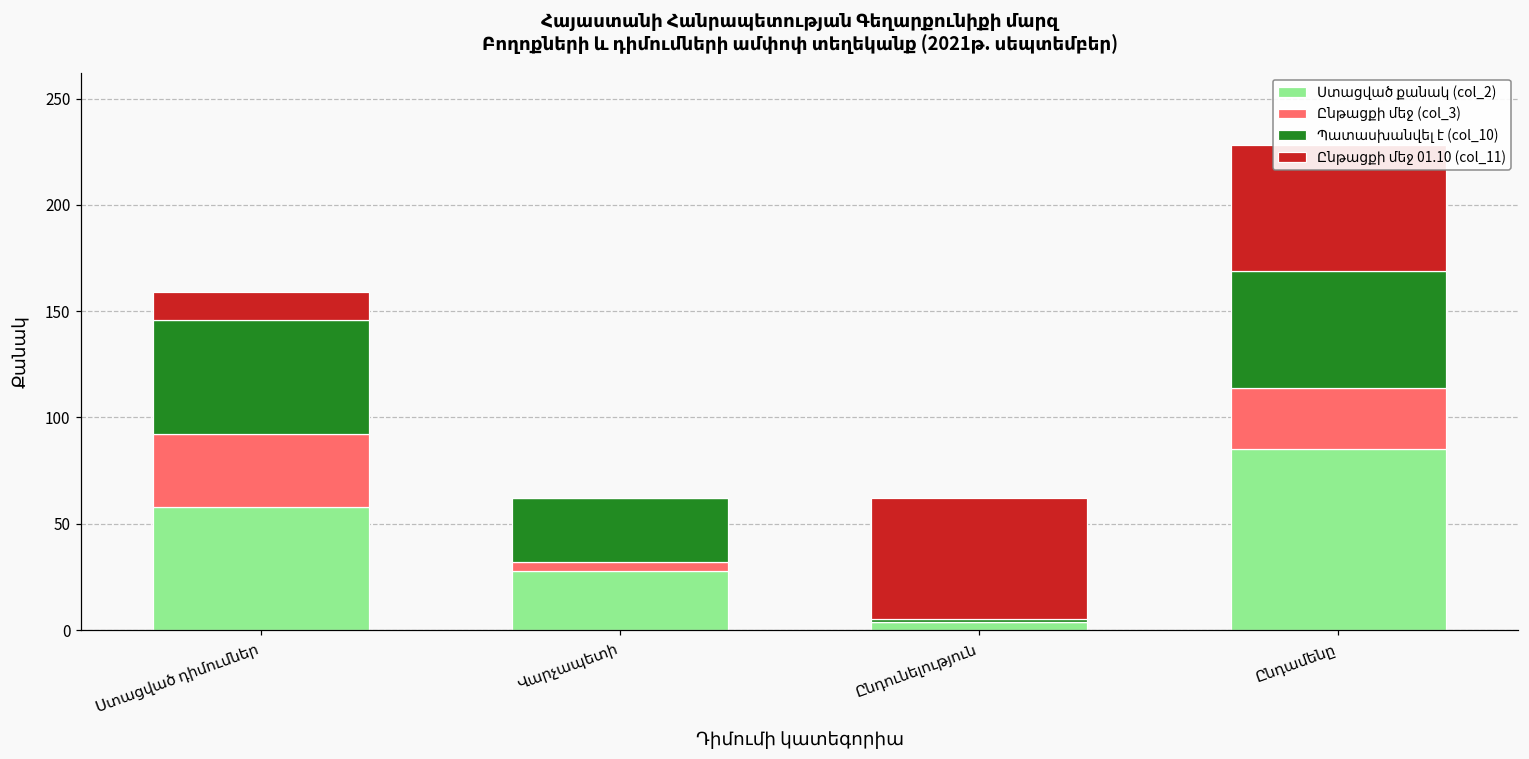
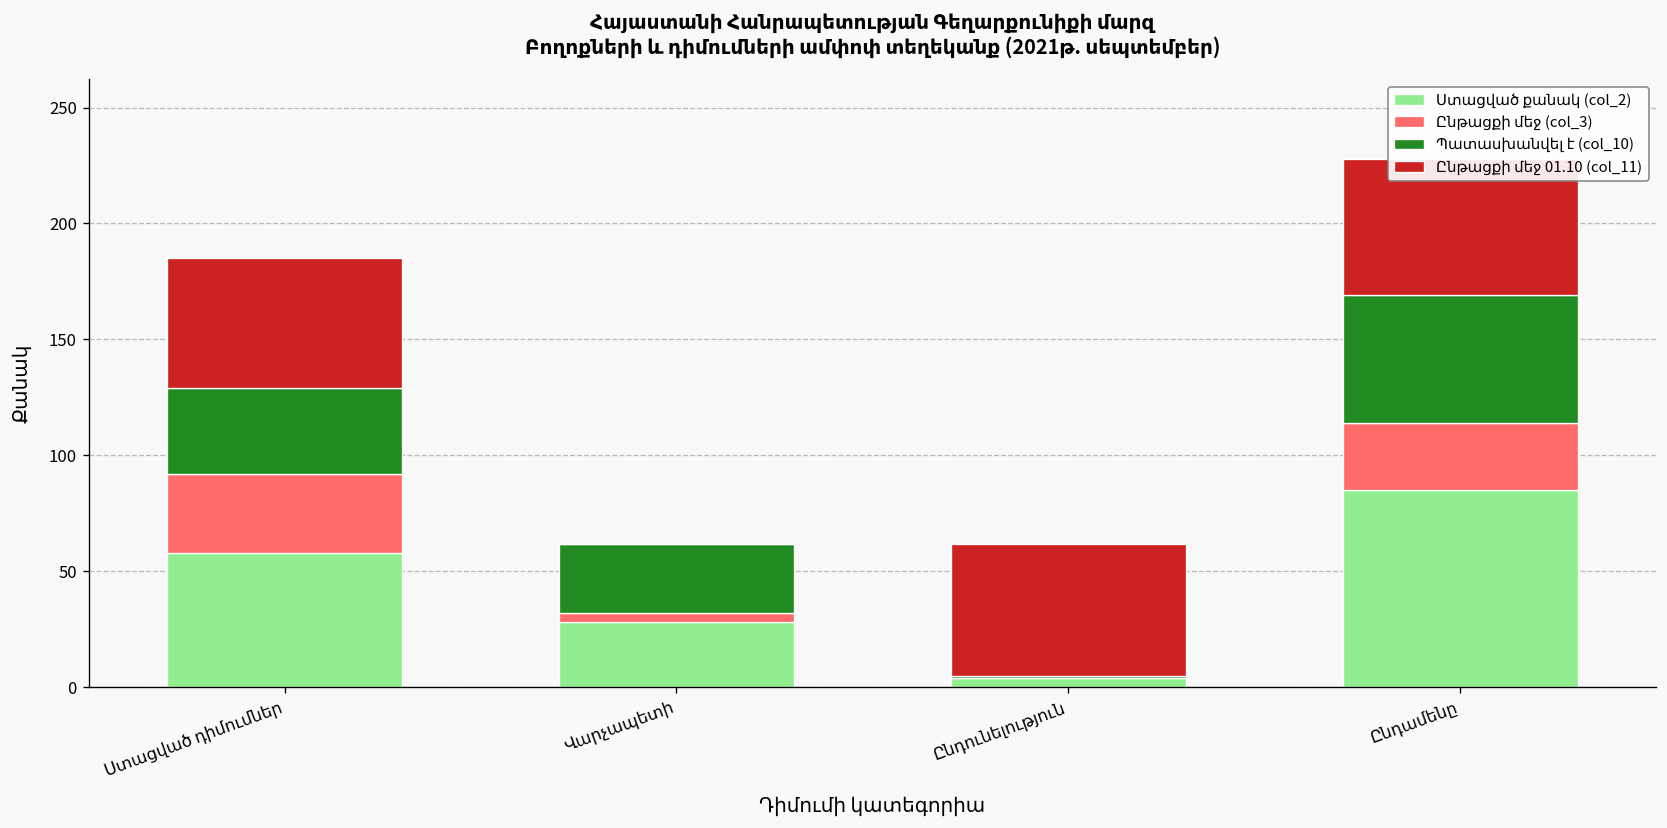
Պատասխանվել է (col_10), Ստացված դիմումներ: 54 -> 37
Ընթացքի մեջ 01.10 (col_11), Ստացված դիմումներ: 13 -> 56
